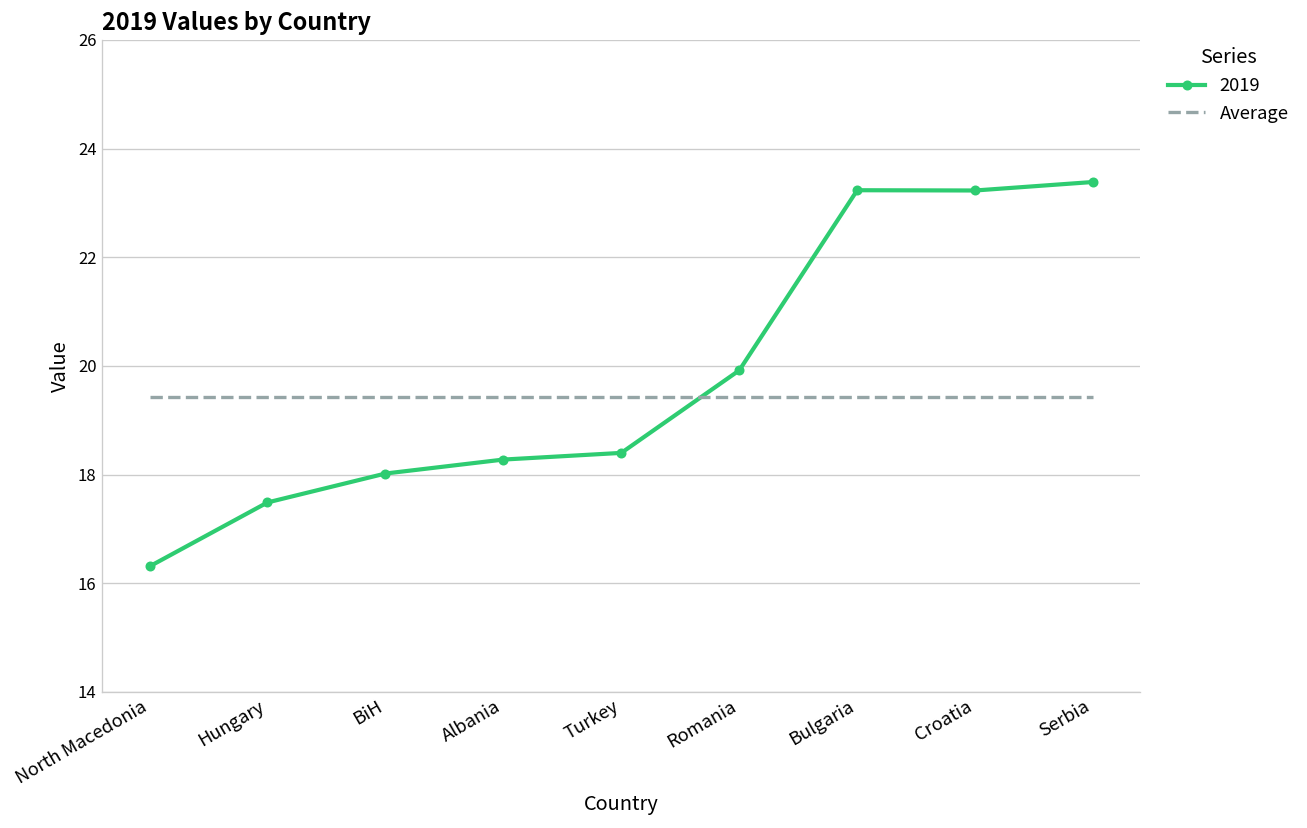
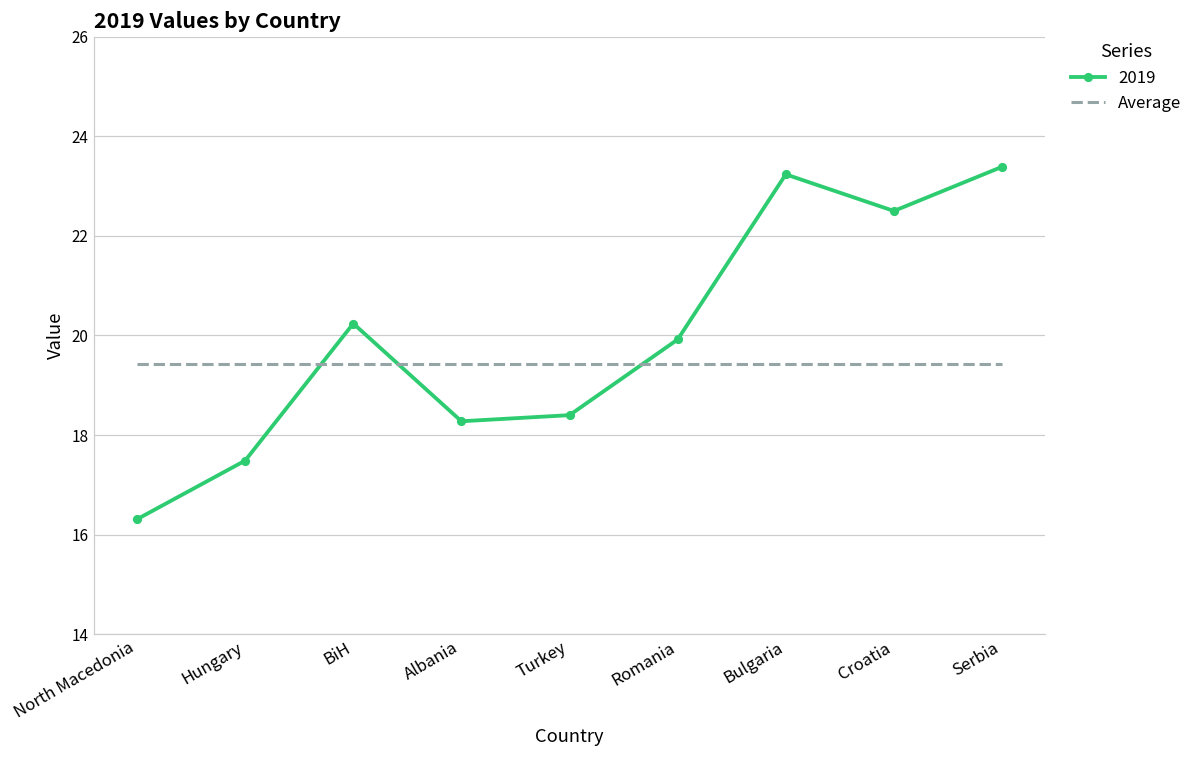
2019, BiH: 18.0 -> 20.2
2019, Croatia: 23.2 -> 22.5
